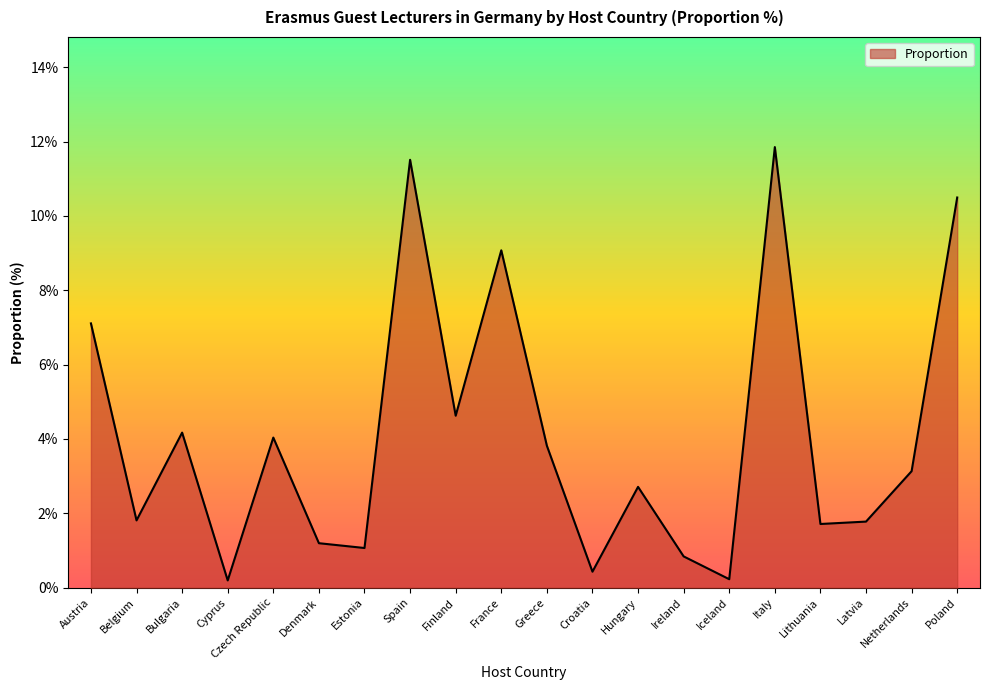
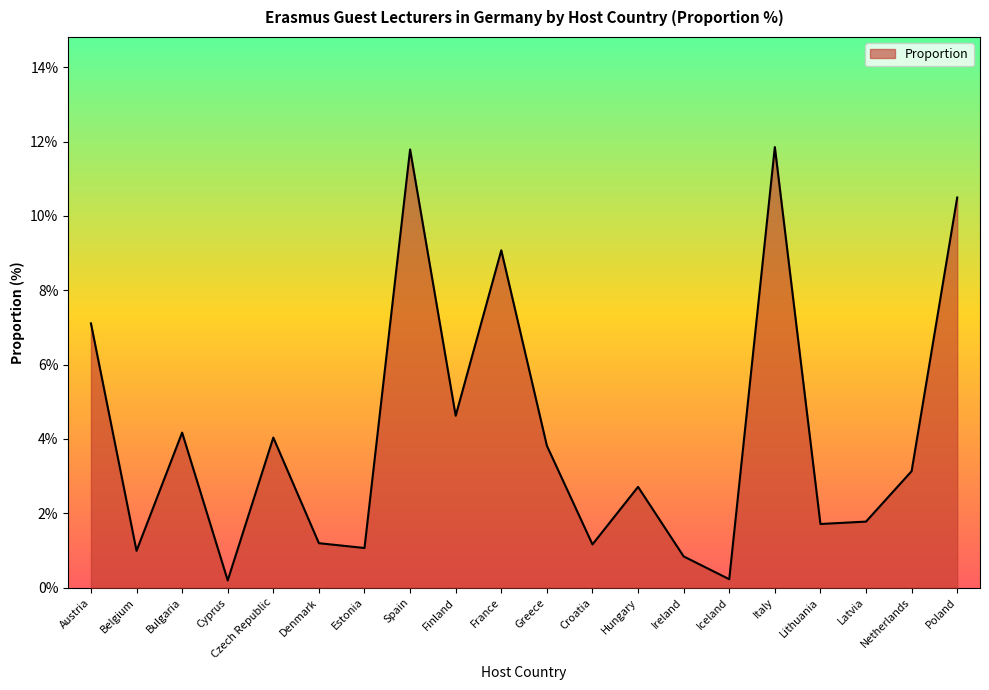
Belgium: 1.8% -> 1.0%
Spain: 11.5% -> 11.8%
Croatia: 0.4% -> 1.2%
